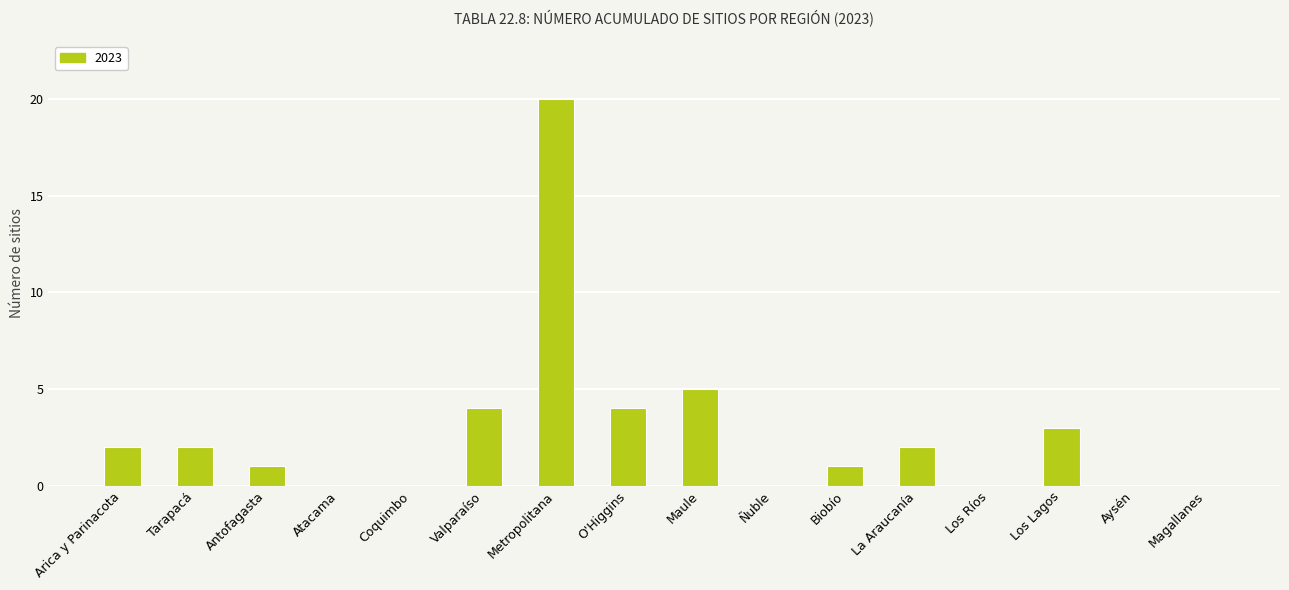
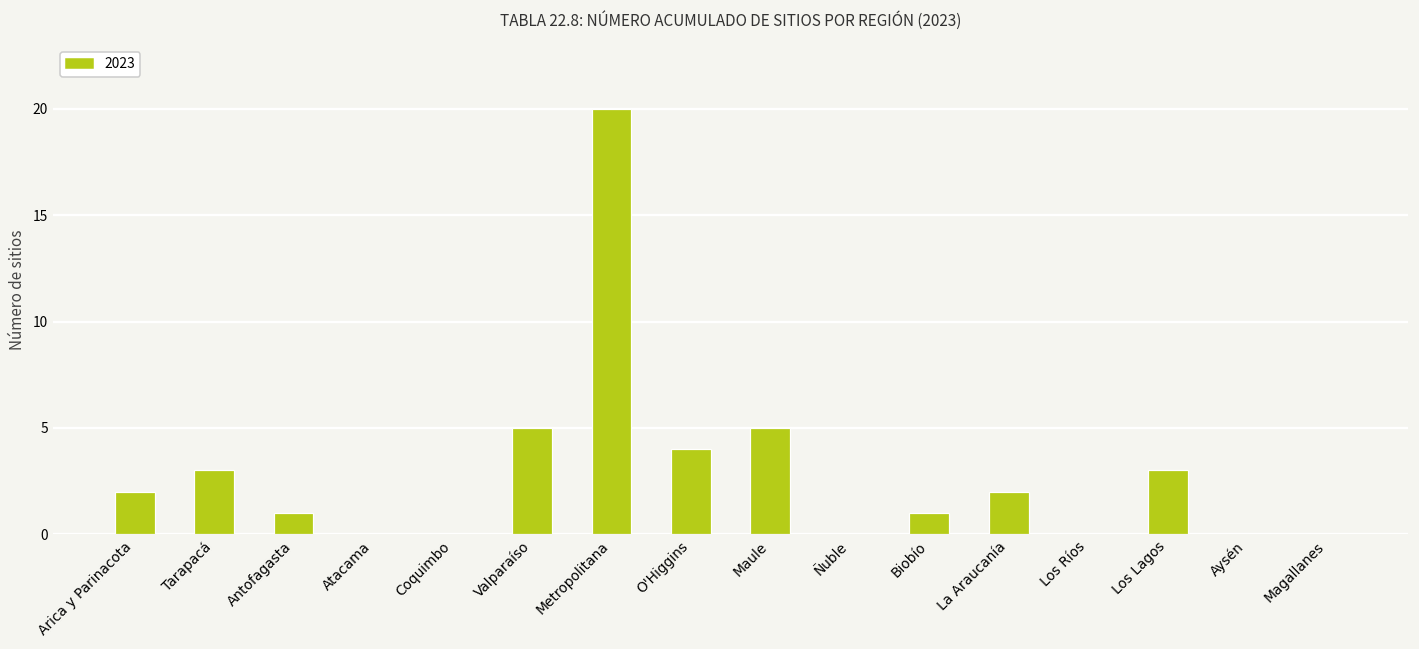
Tarapacá: 2 -> 3
Valparaíso: 4 -> 5
